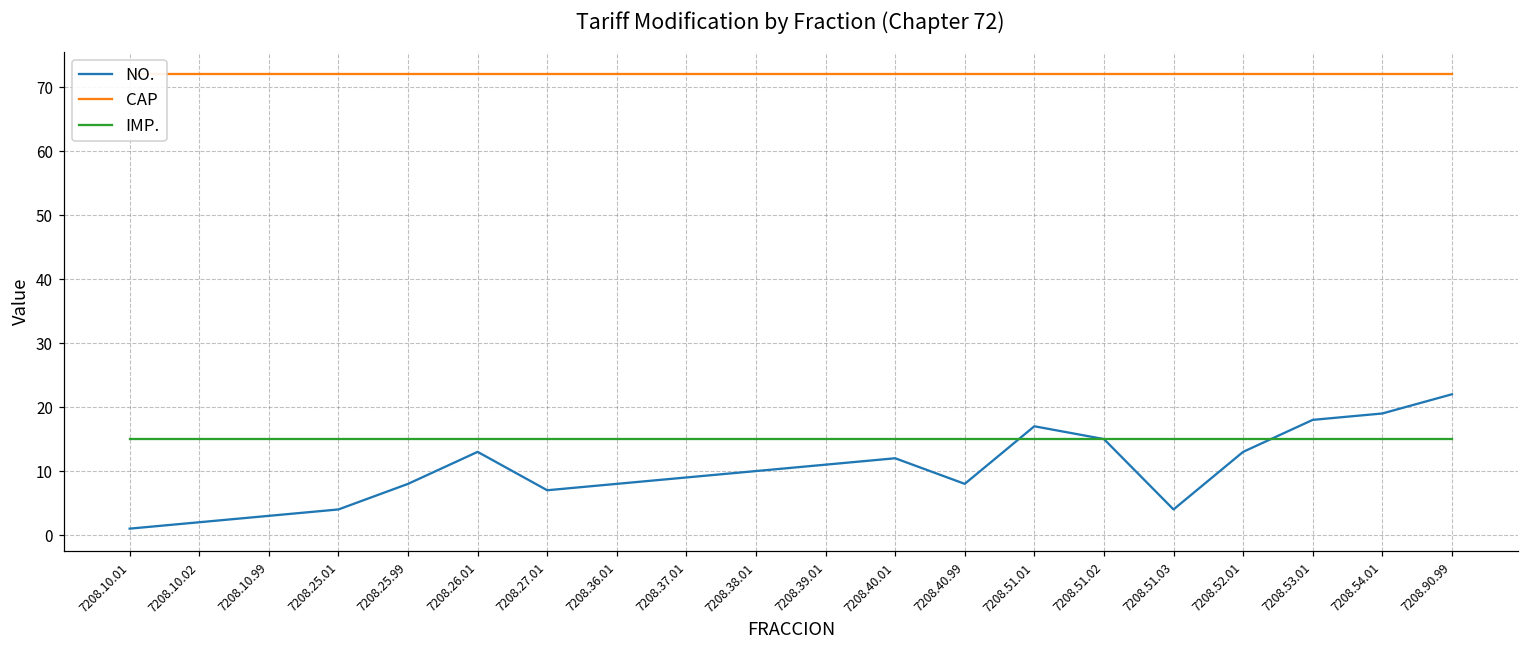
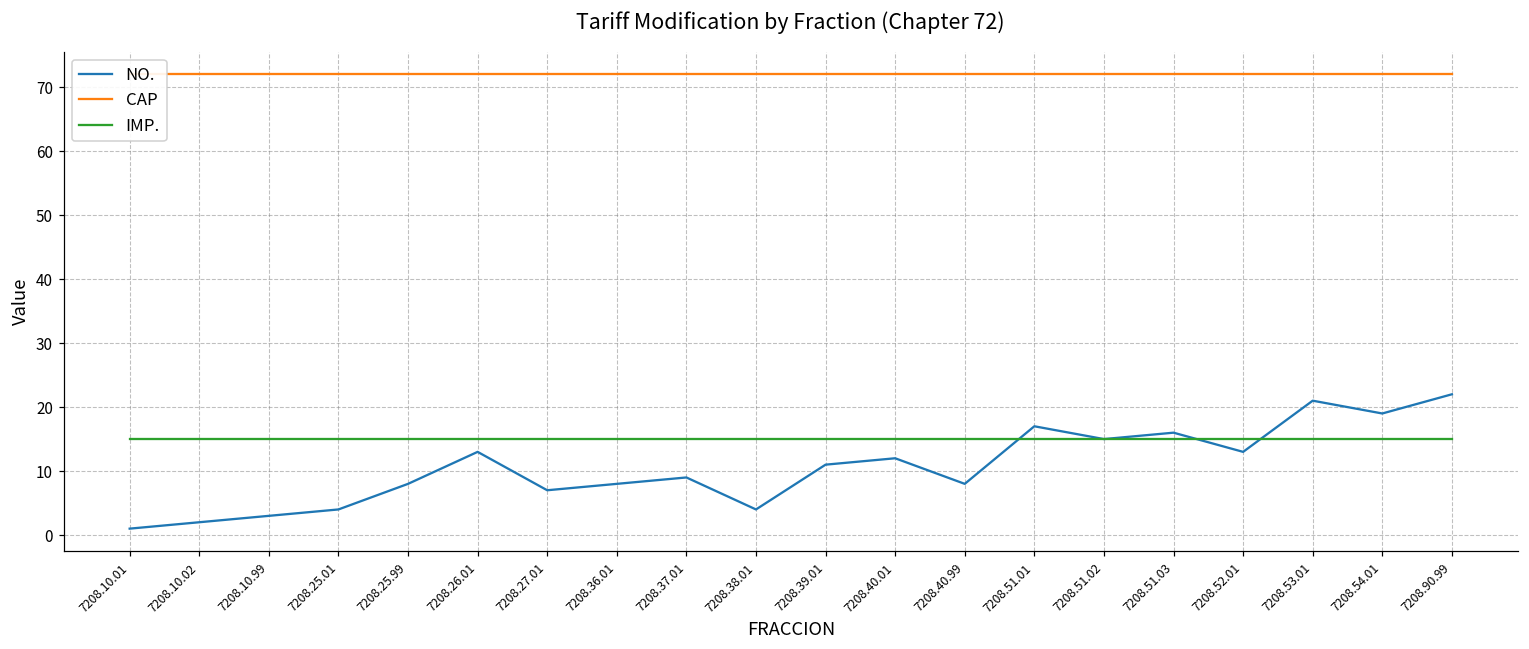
NO., 7208.38.01: 10 -> 4
NO., 7208.51.03: 4 -> 16
NO., 7208.53.01: 18 -> 21
